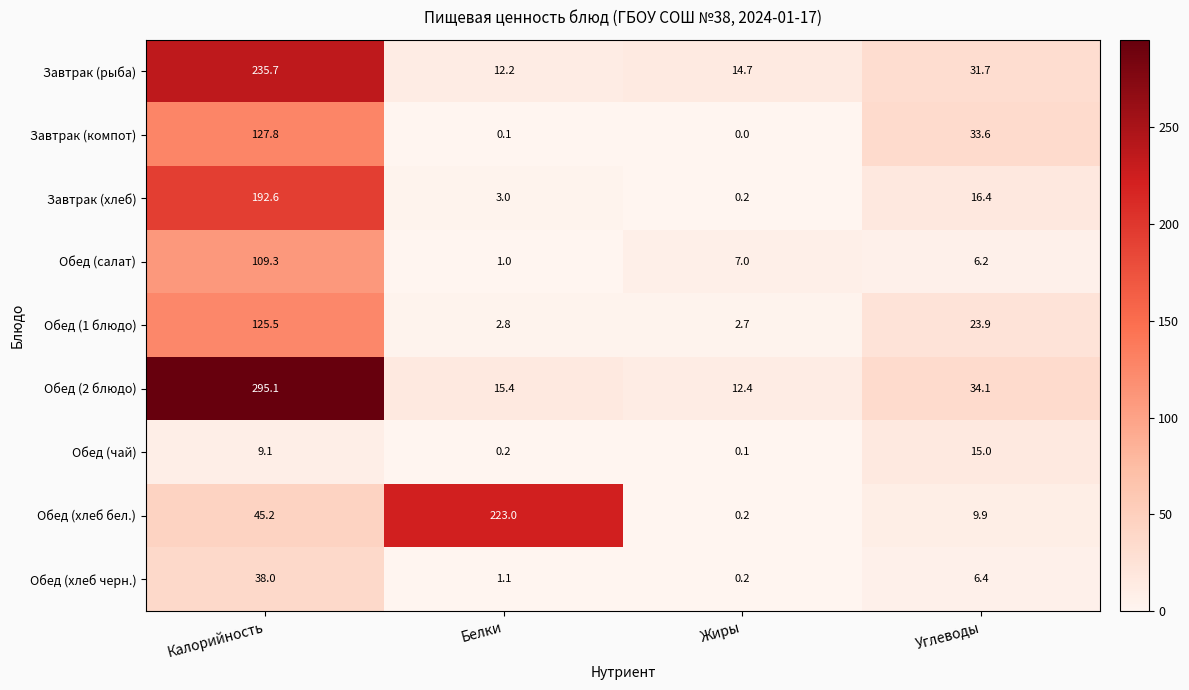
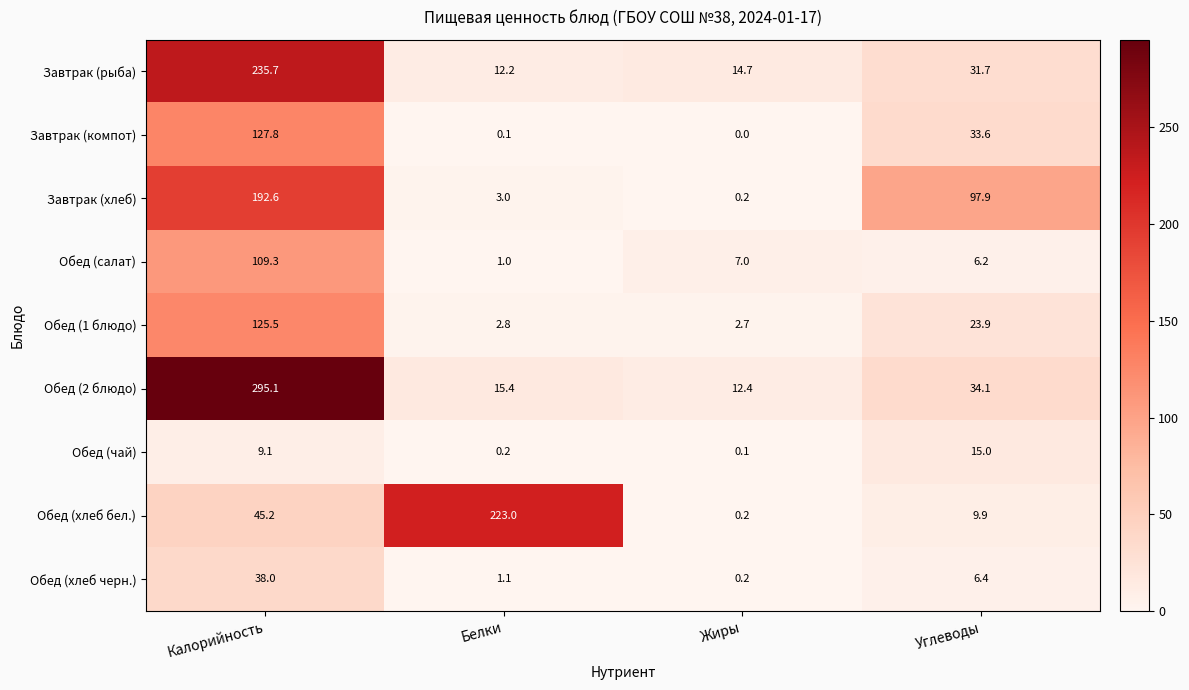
Завтрак (хлеб), Углеводы: 16.4 -> 97.9
